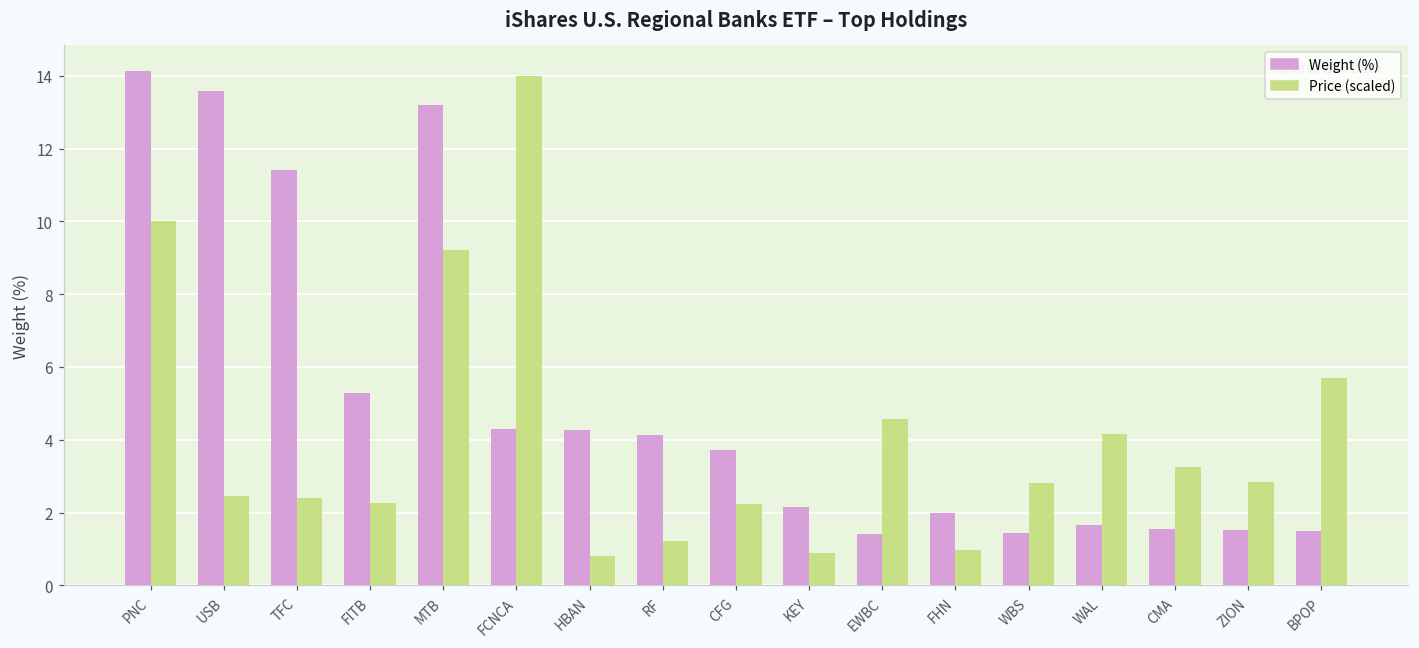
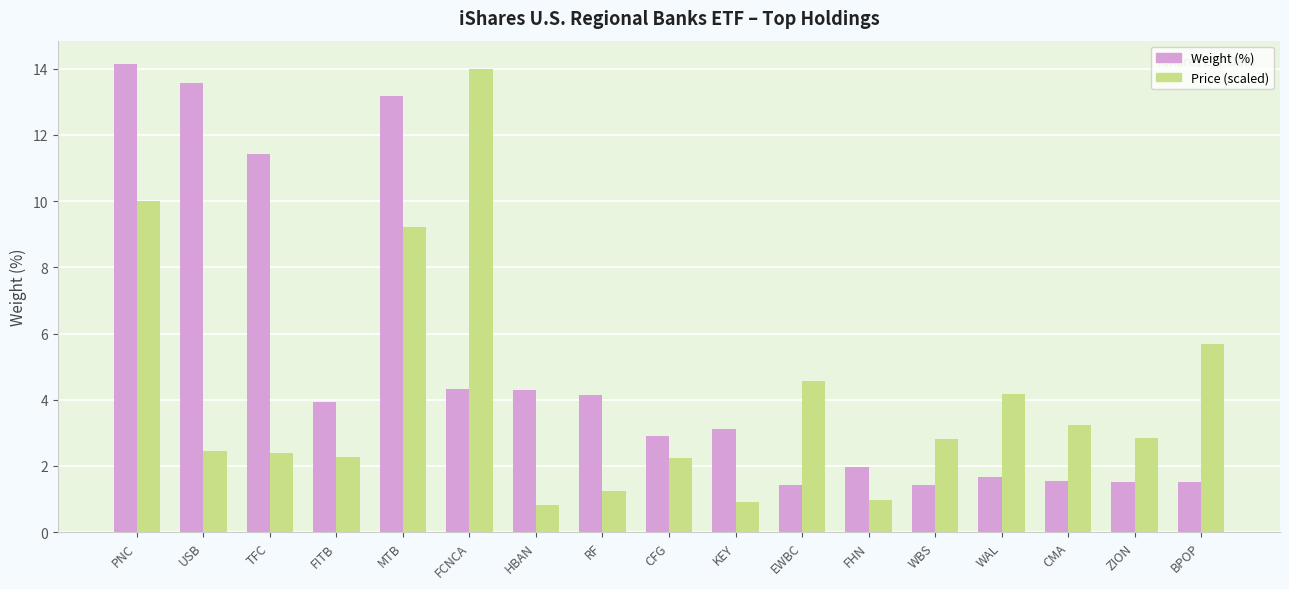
Weight (%), FITB: 5.3 -> 3.9
Weight (%), CFG: 3.7 -> 2.9
Weight (%), KEY: 2.2 -> 3.1
